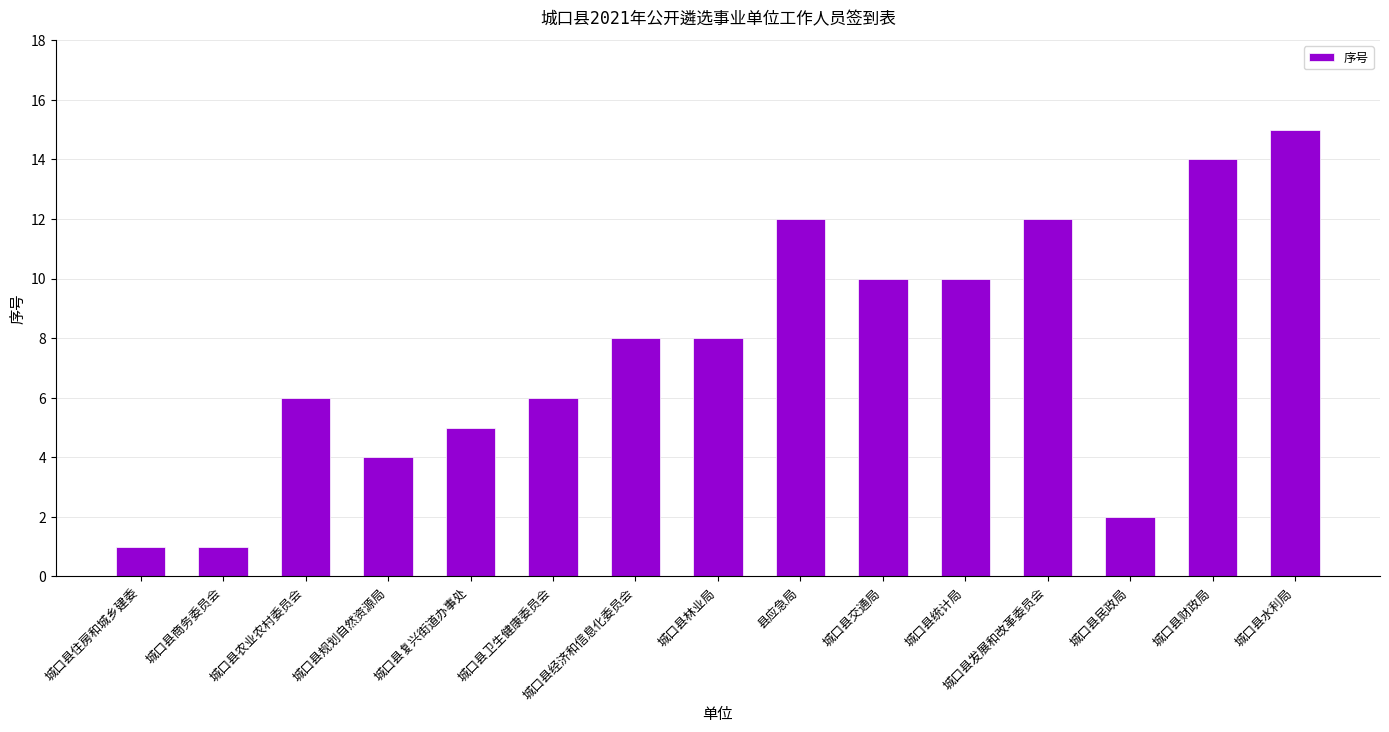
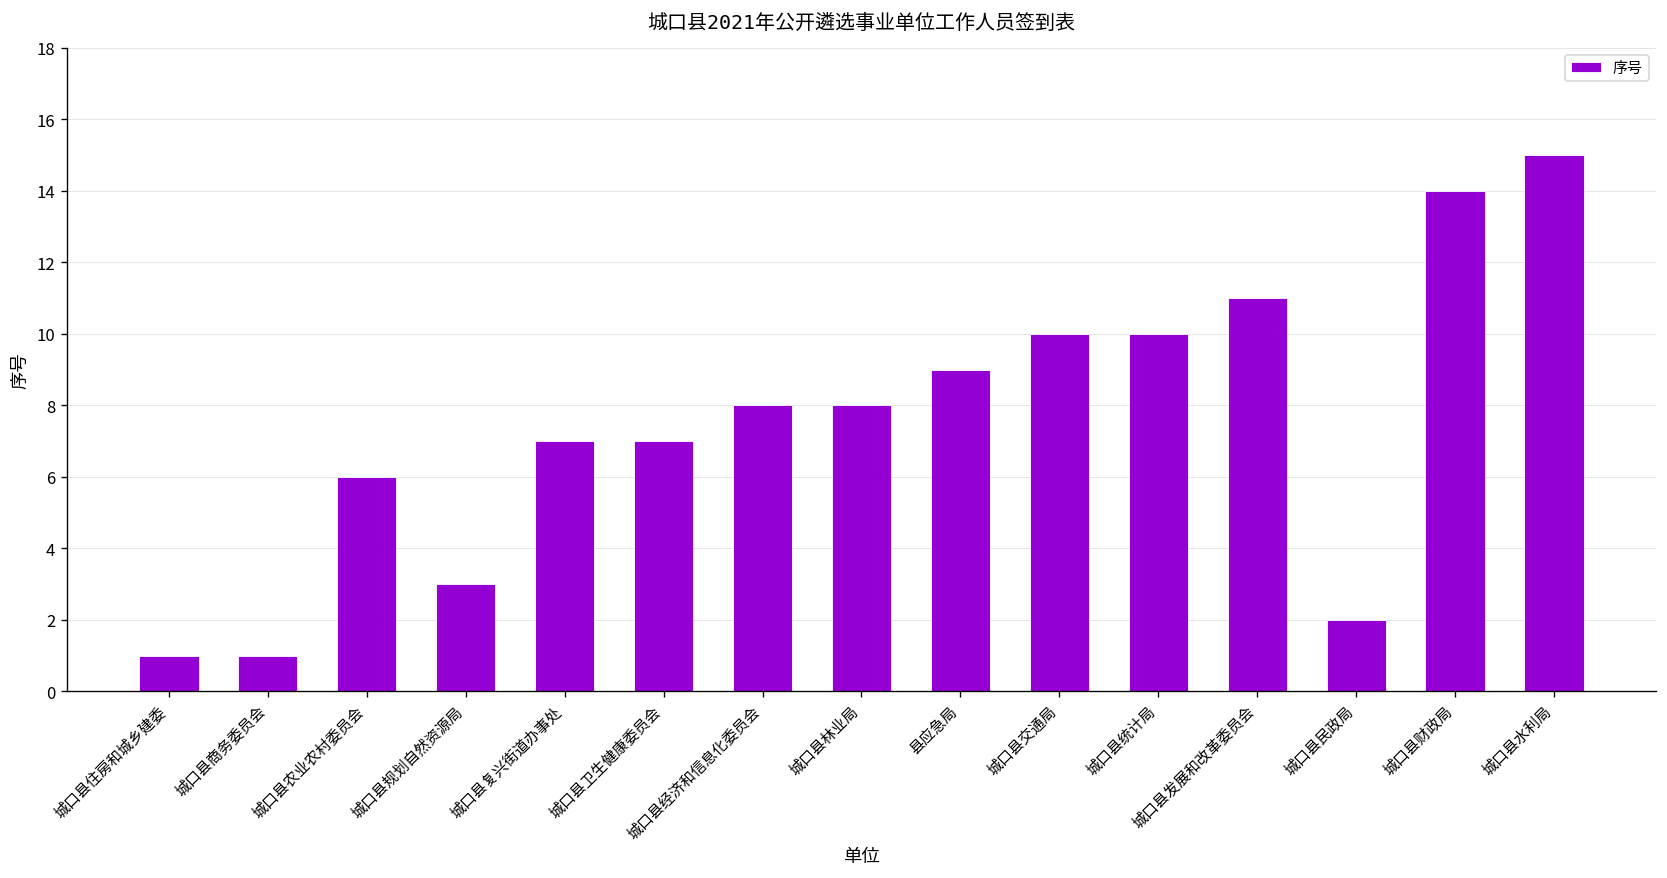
城口县规划自然资源局: 4 -> 3
城口县复兴街道办事处: 5 -> 7
城口县卫生健康委员会: 6 -> 7
县应急局: 12 -> 9
城口县发展和改革委员会: 12 -> 11
